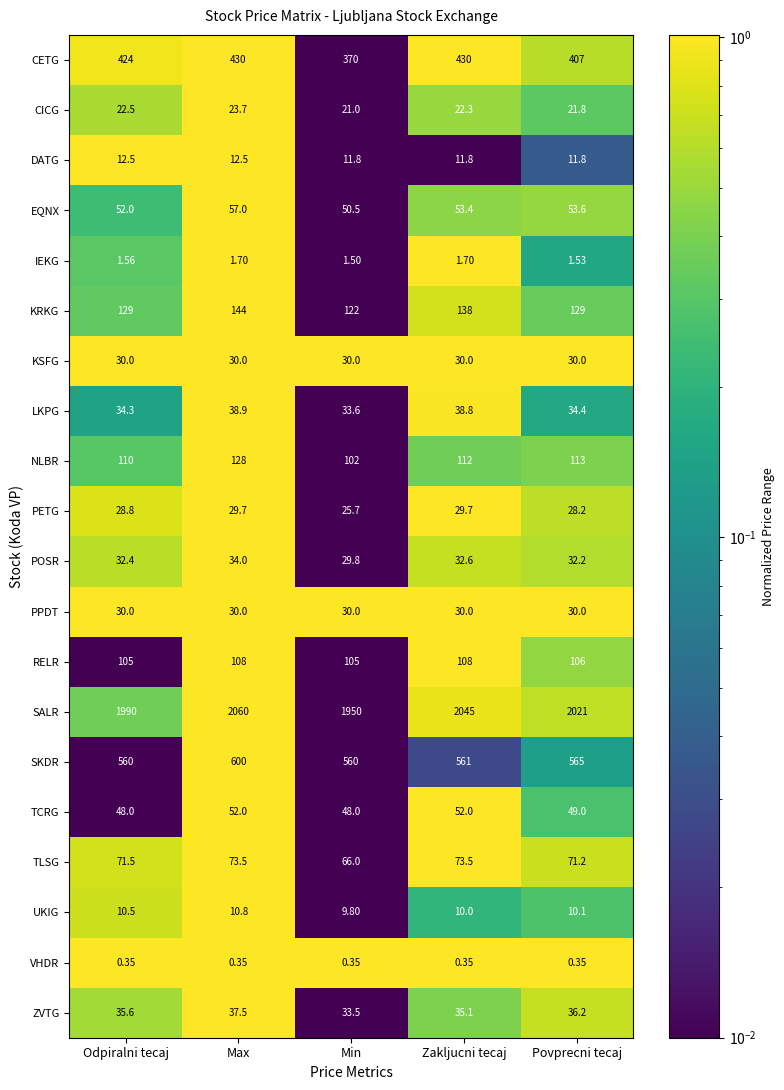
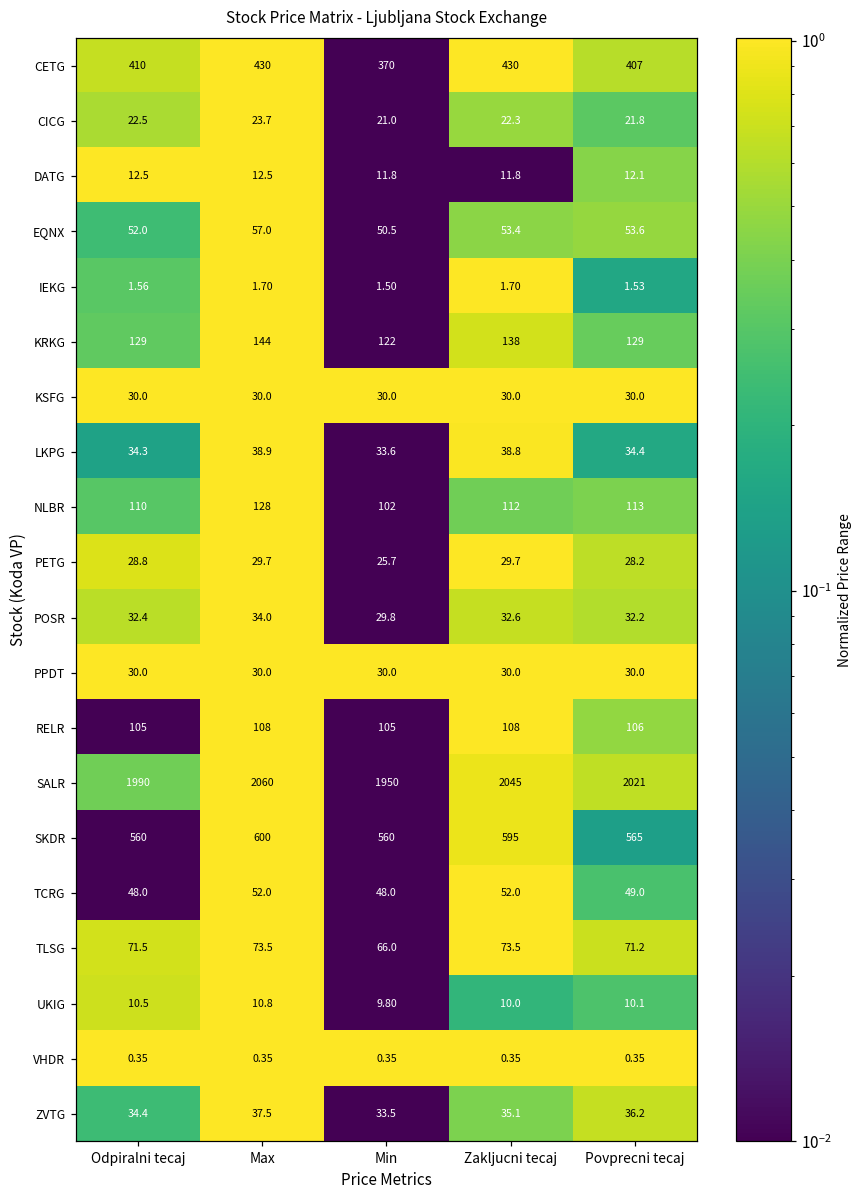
CETG, Odpiralni tecaj: 424 -> 410
DATG, Povprecni tecaj: 11.8 -> 12.1
SKDR, Zakljucni tecaj: 561 -> 595
ZVTG, Odpiralni tecaj: 35.6 -> 34.4
